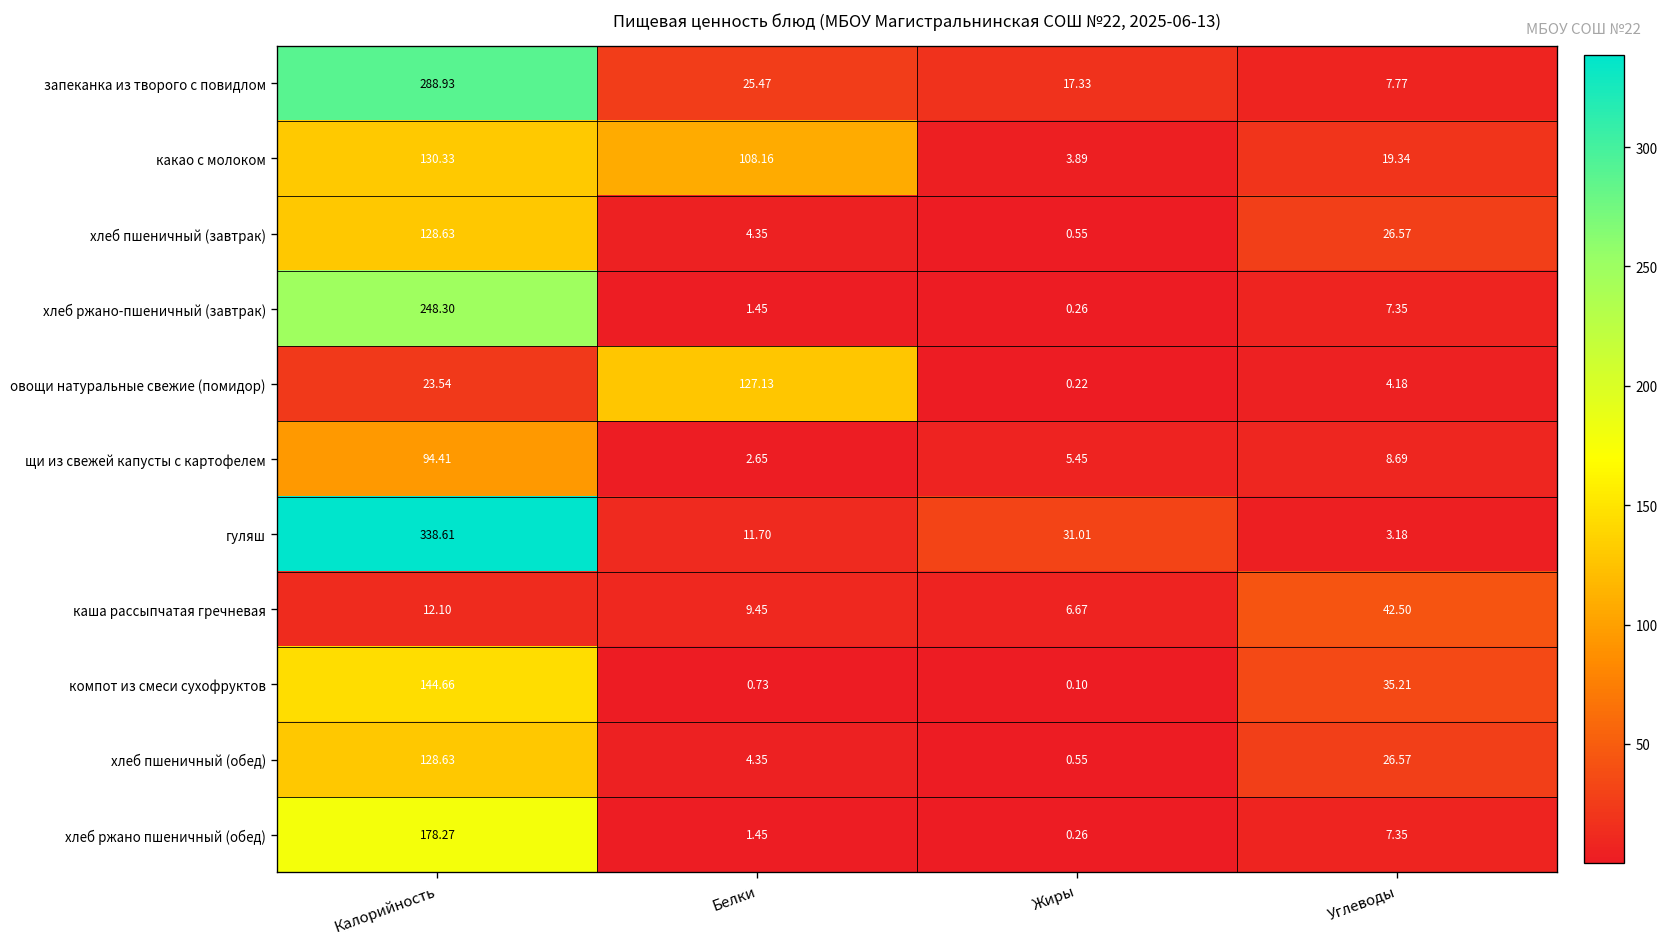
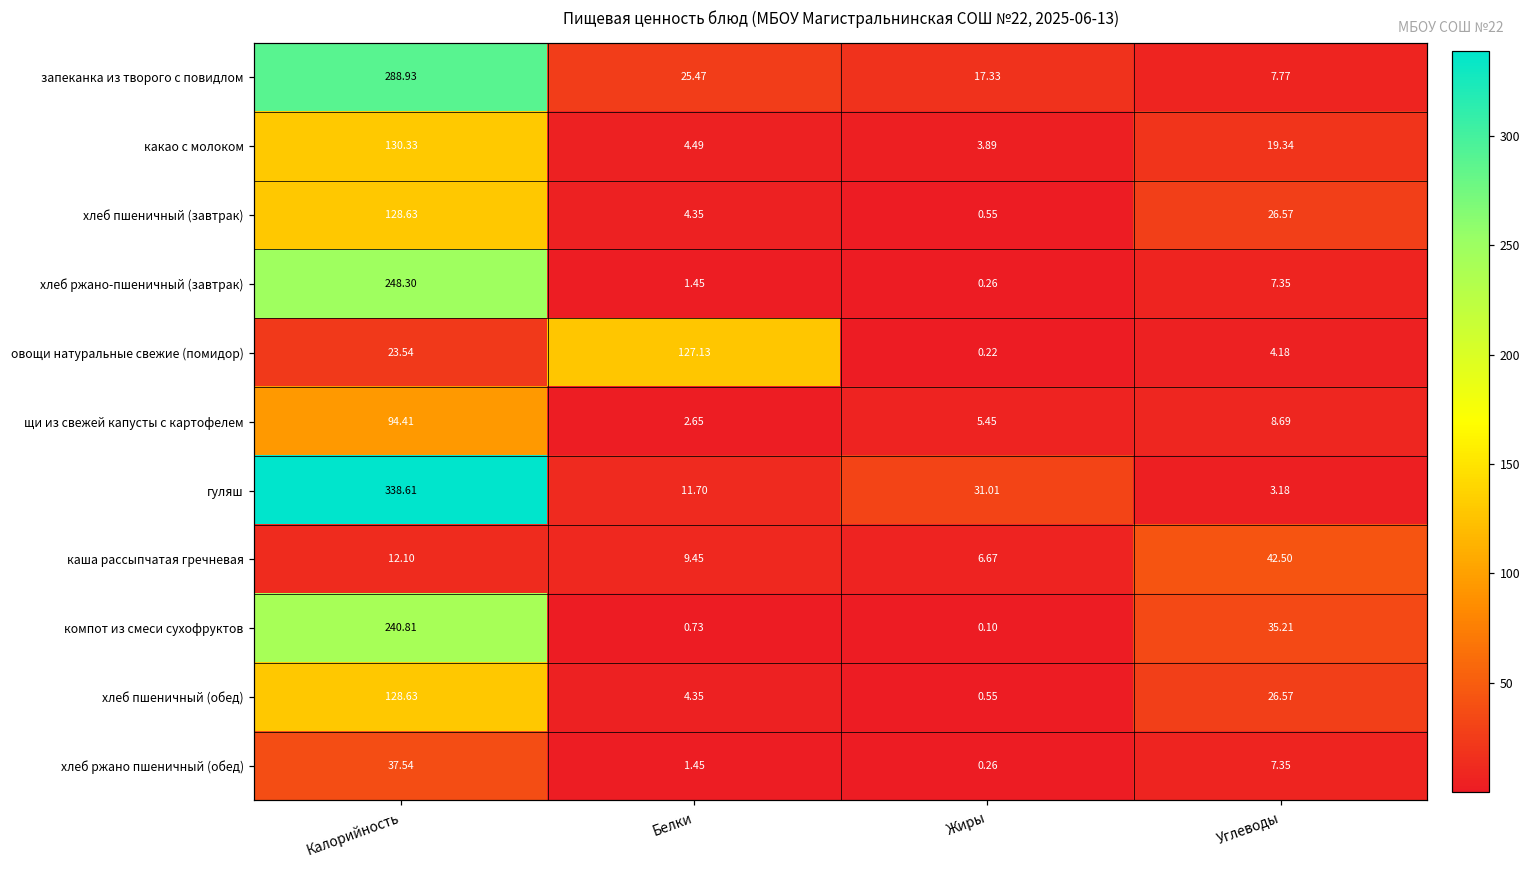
какао с молоком, Белки: 108.16 -> 4.49
компот из смеси сухофруктов, Калорийность: 144.66 -> 240.81
хлеб ржано пшеничный (обед), Калорийность: 178.27 -> 37.54
